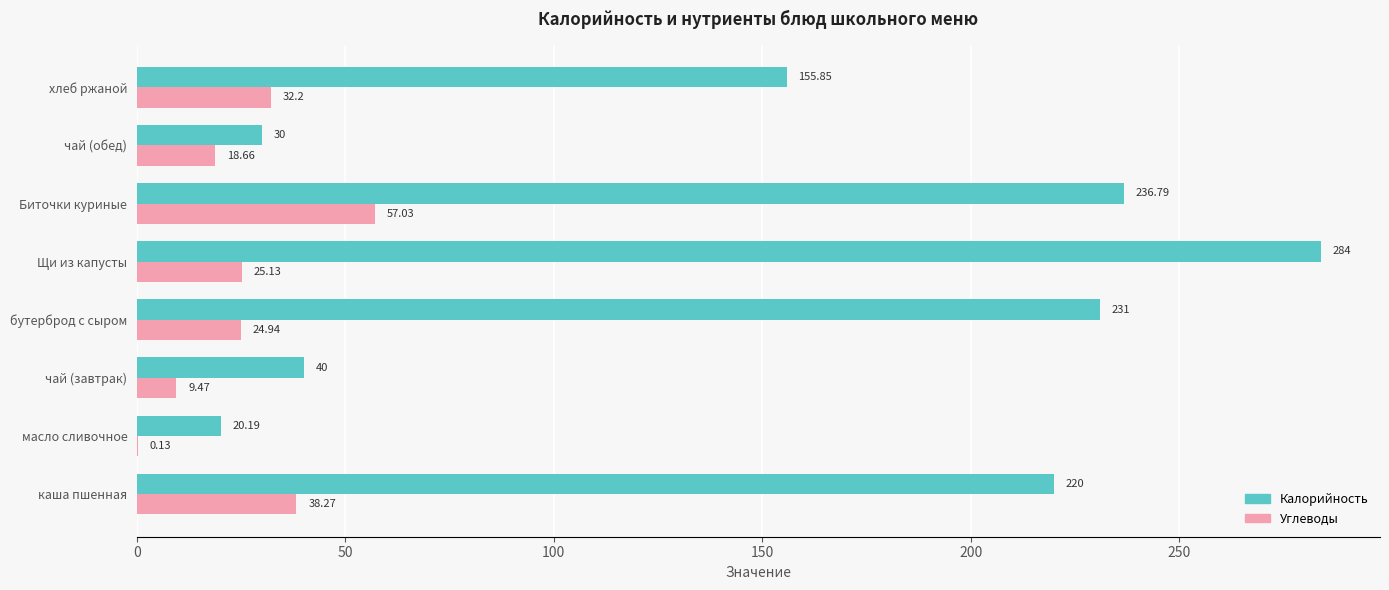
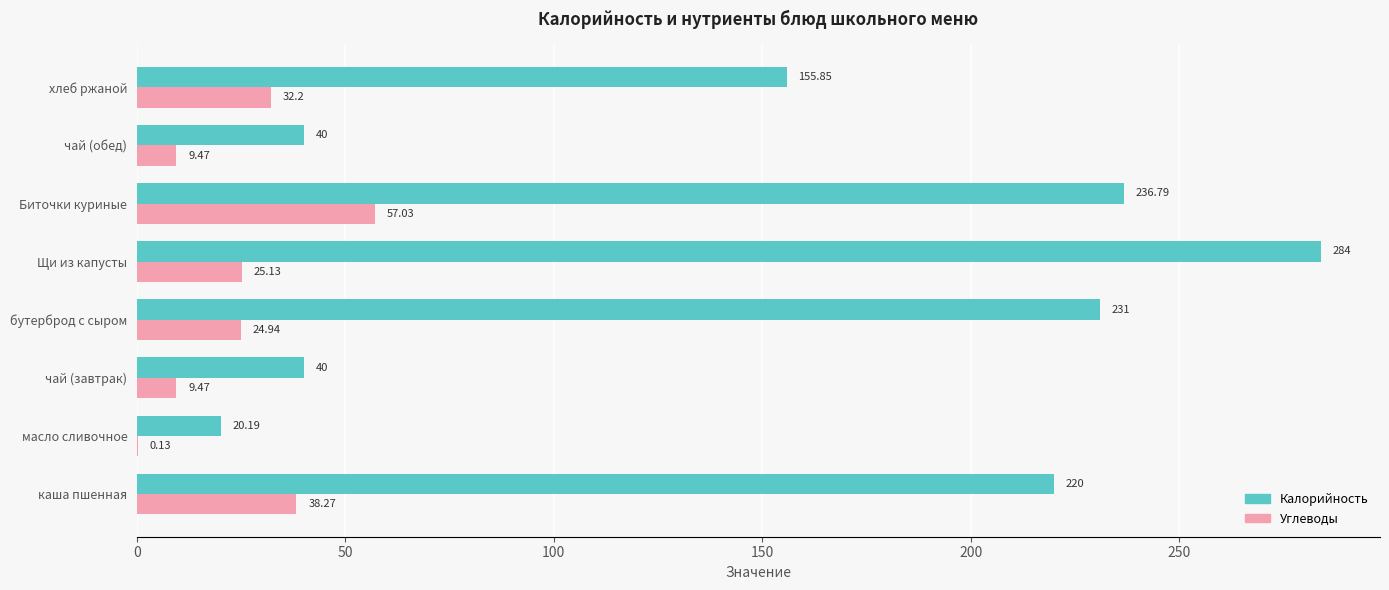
Калорийность, чай (обед): 30 -> 40
Углеводы, чай (обед): 18.66 -> 9.47
